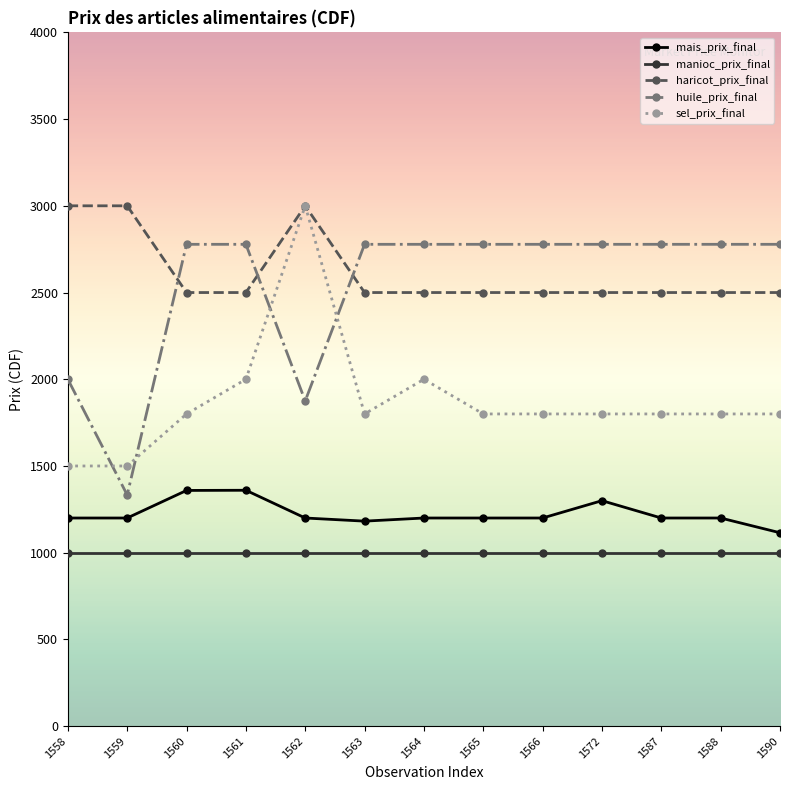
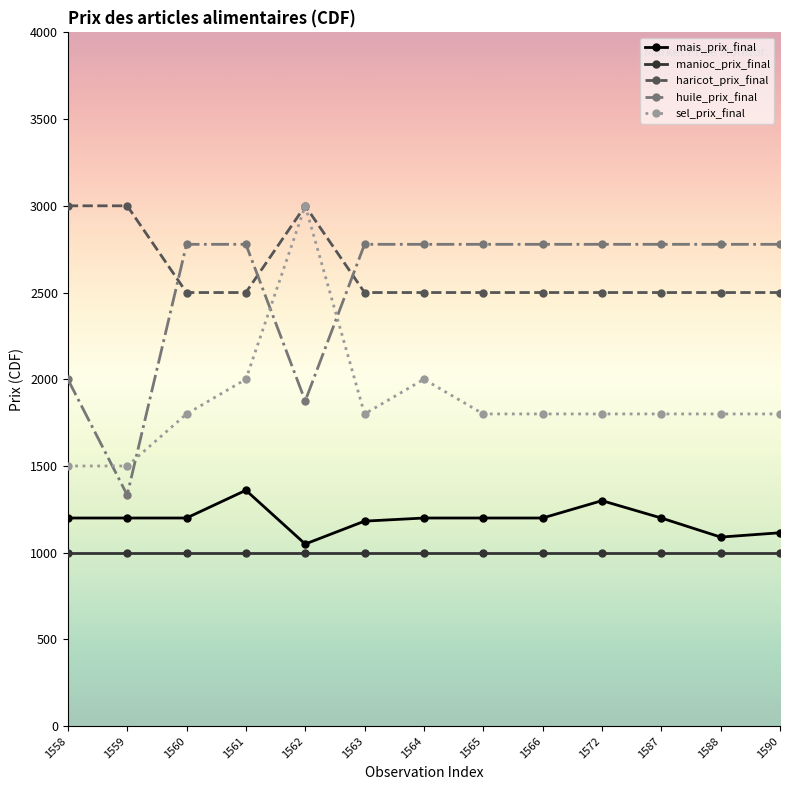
mais_prix_final, 1560: 1360 -> 1200
mais_prix_final, 1562: 1200 -> 1050
mais_prix_final, 1588: 1200 -> 1090
